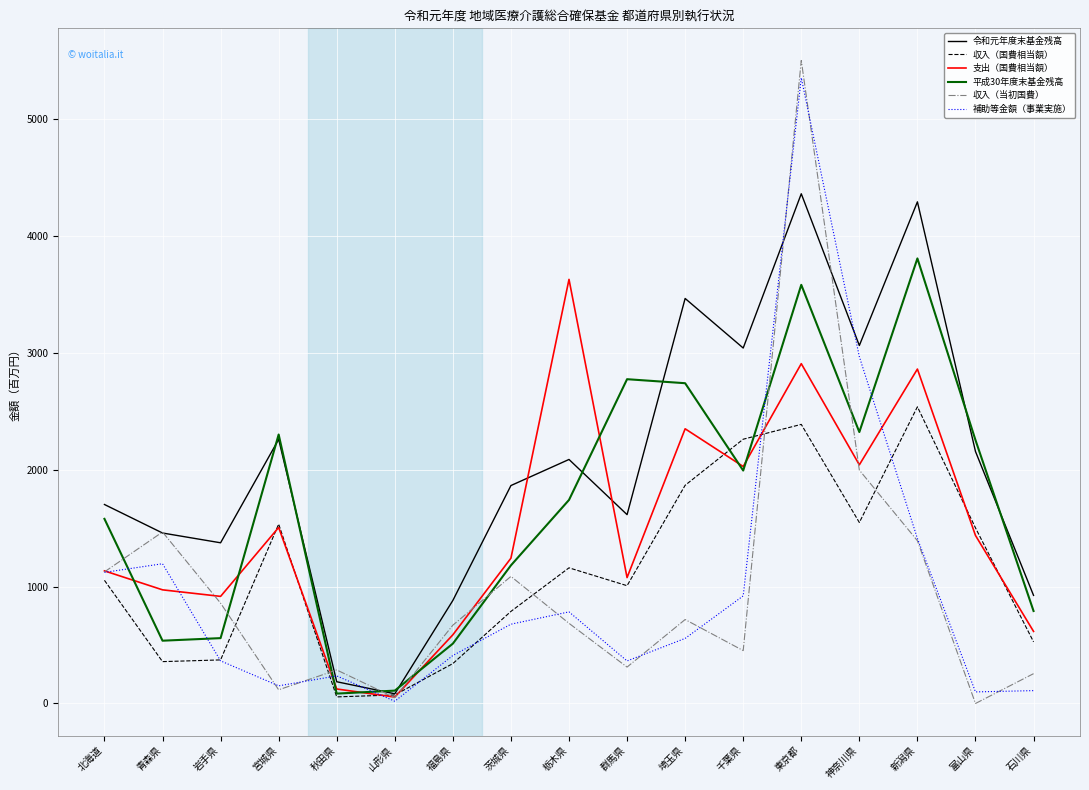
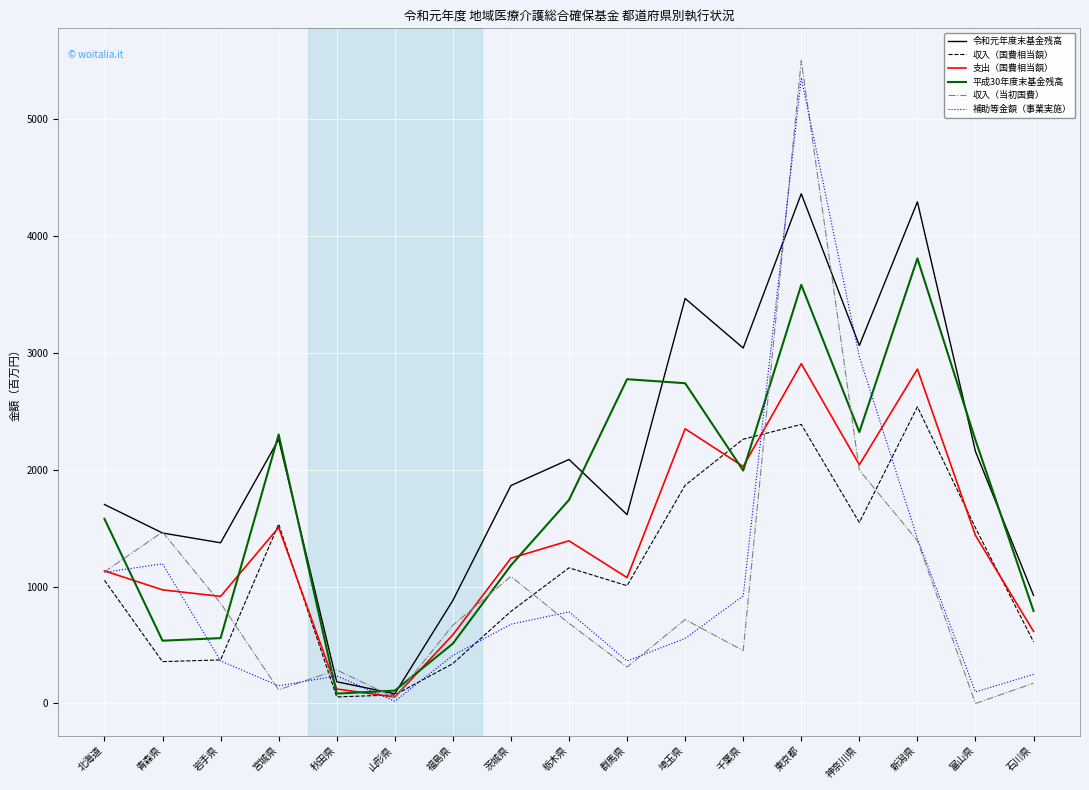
支出（国費相当額）, 栃木県: 3630 -> 1390
収入（当初国費）, 石川県: 260 -> 170
補助等金額（事業実施）, 石川県: 110 -> 250
